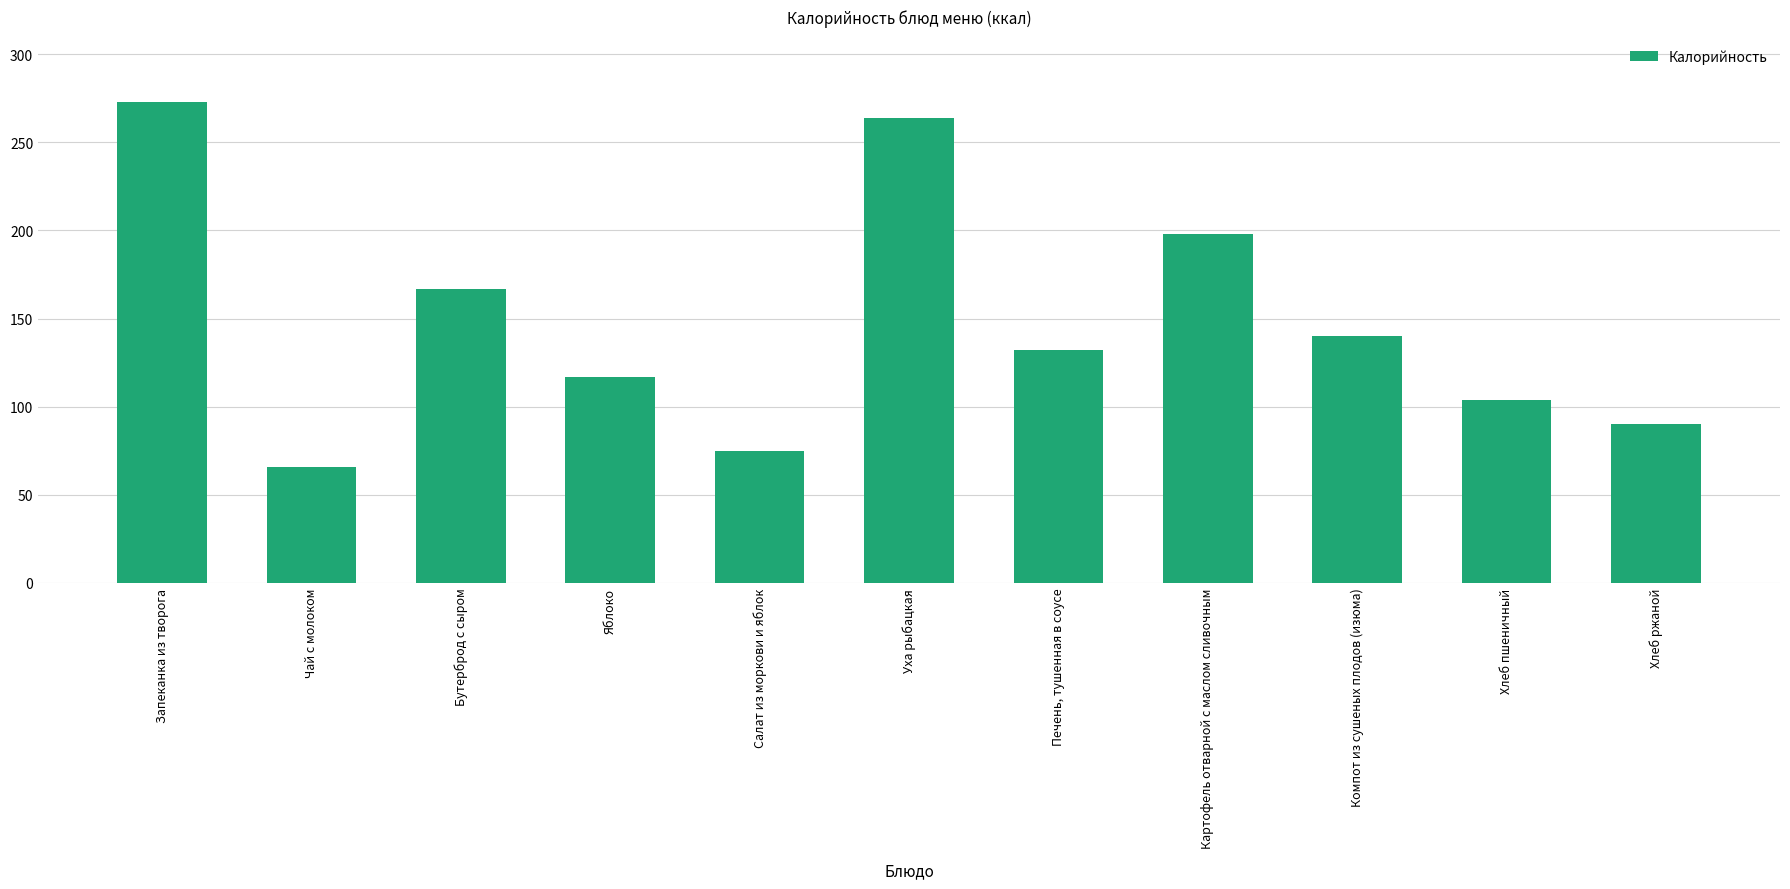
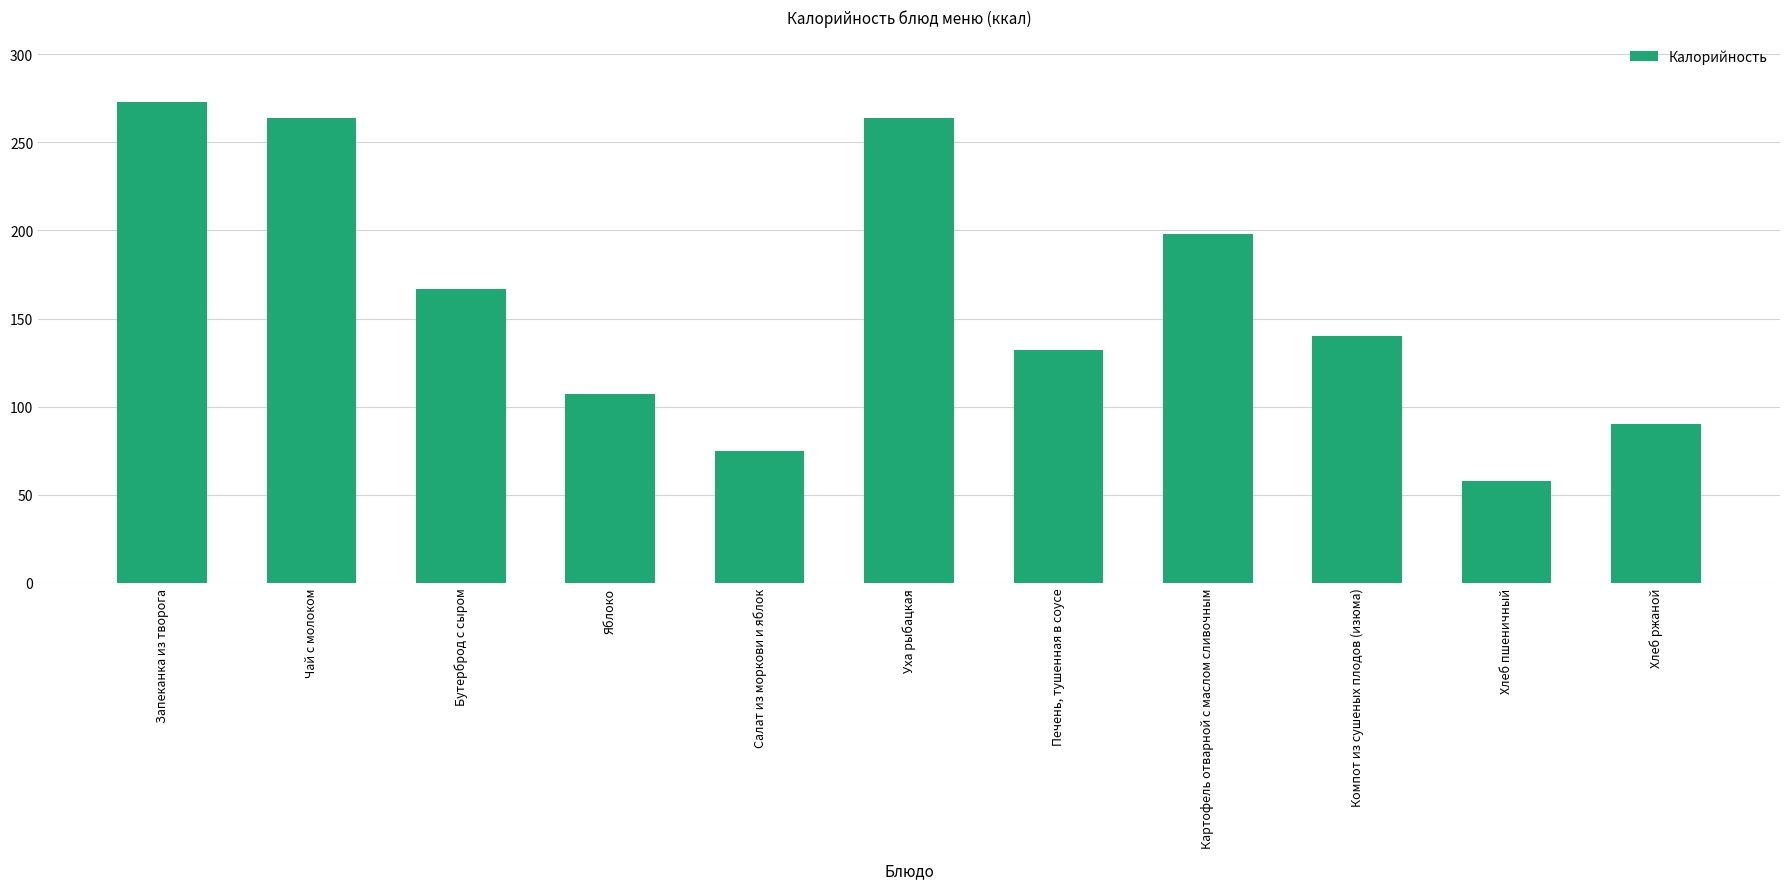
Чай с молоком: 66 -> 264
Яблоко: 117 -> 107
Хлеб пшеничный: 104 -> 58
